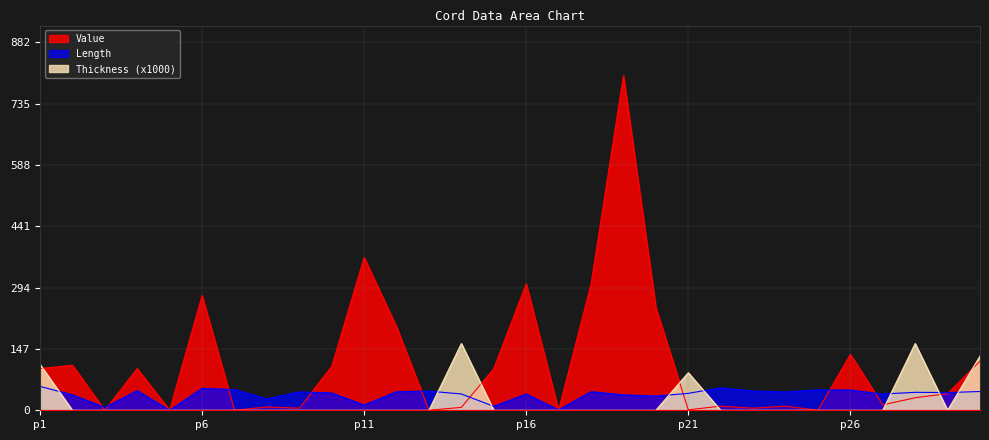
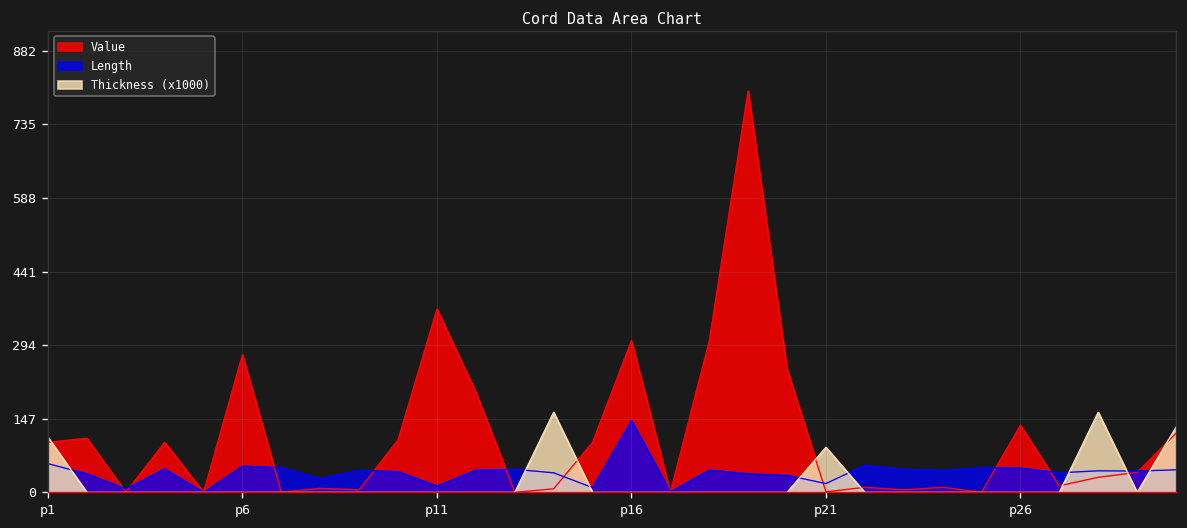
Length, p16: 40 -> 140
Length, p21: 40 -> 20
